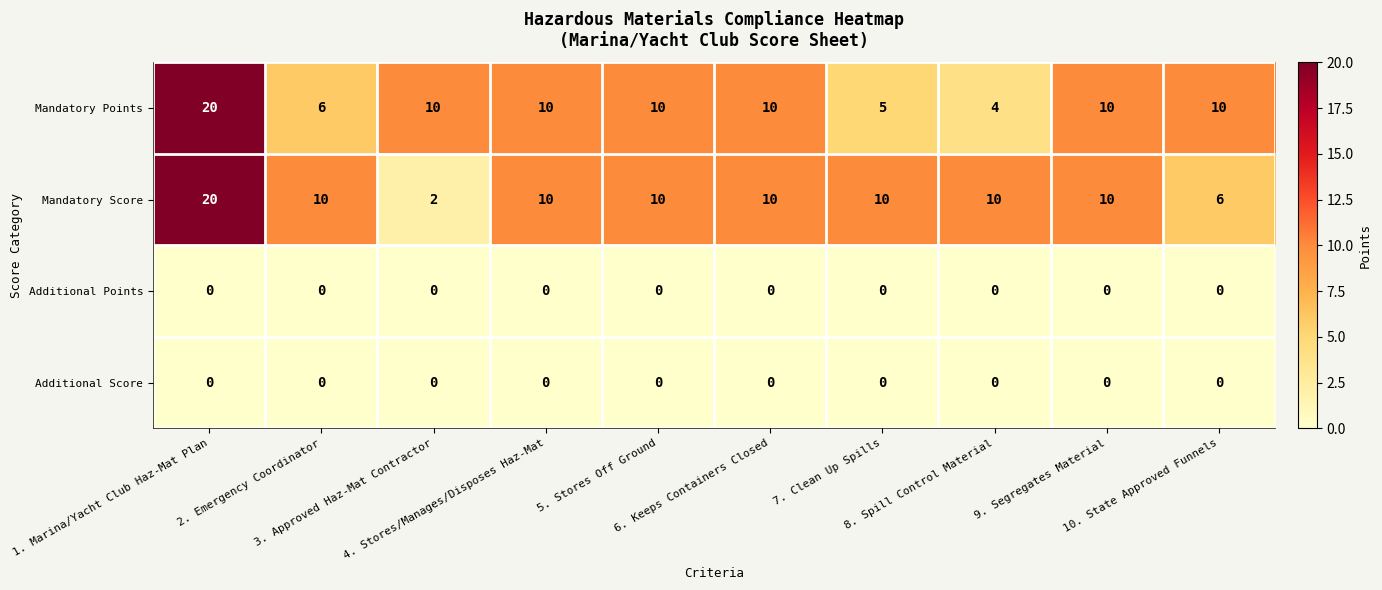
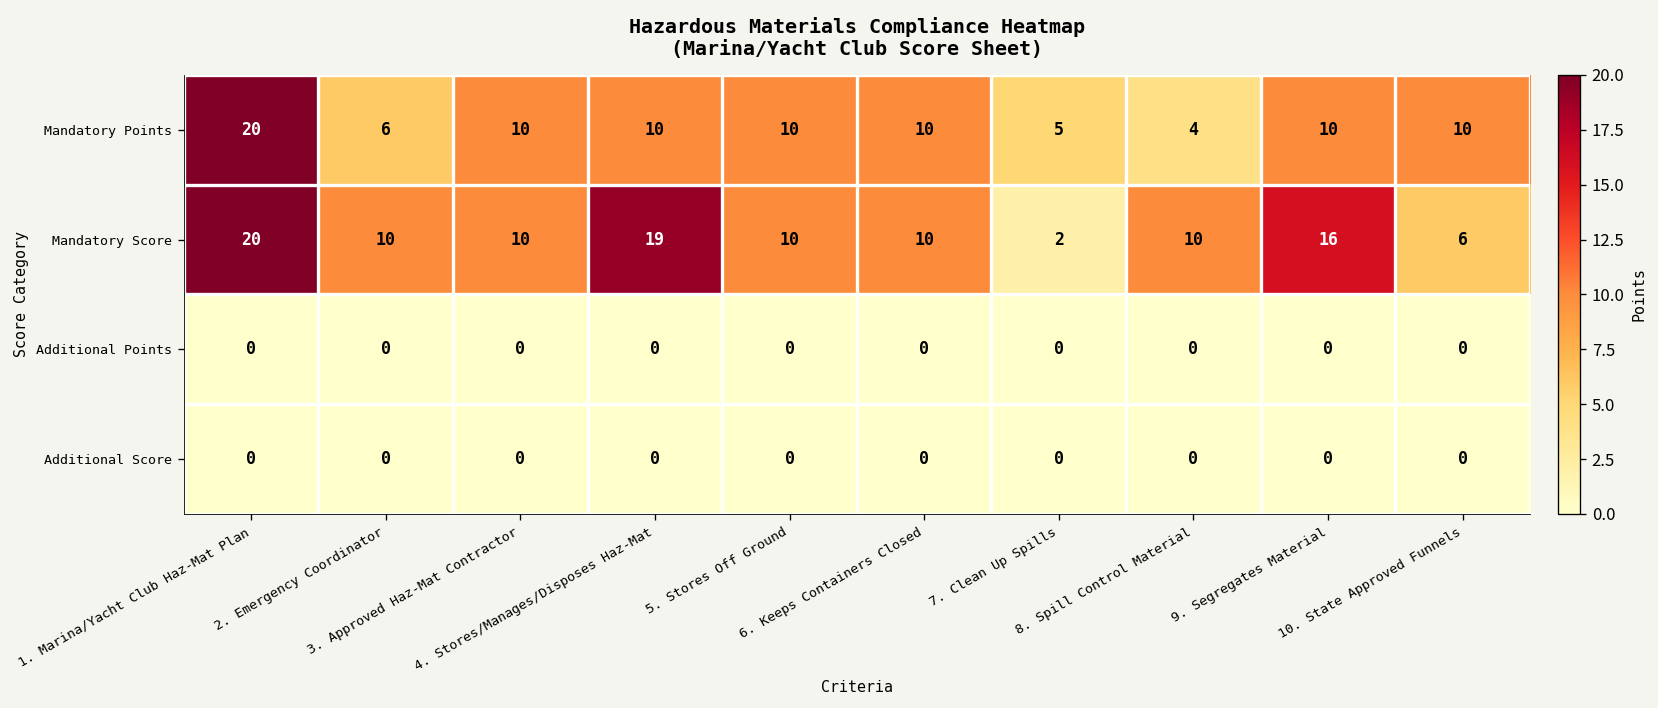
Mandatory Score, 3. Approved Haz-Mat Contractor: 2 -> 10
Mandatory Score, 4. Stores/Manages/Disposes Haz-Mat: 10 -> 19
Mandatory Score, 7. Clean Up Spills: 10 -> 2
Mandatory Score, 9. Segregates Material: 10 -> 16
